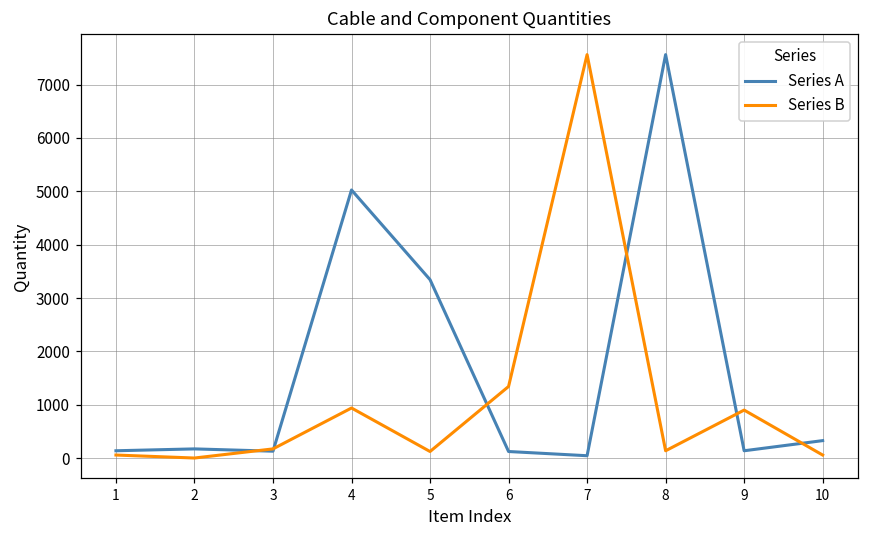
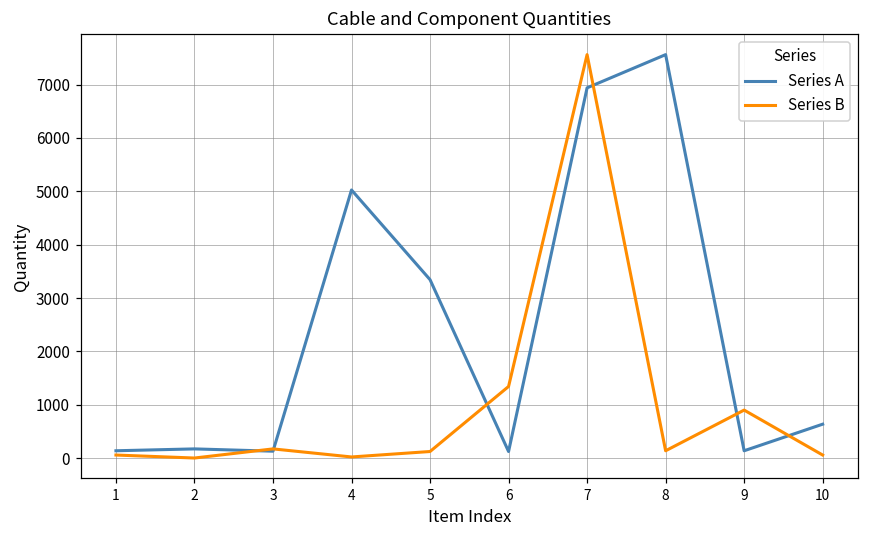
Series B, 4: 900 -> 0
Series A, 7: 0 -> 6900
Series A, 10: 300 -> 600
